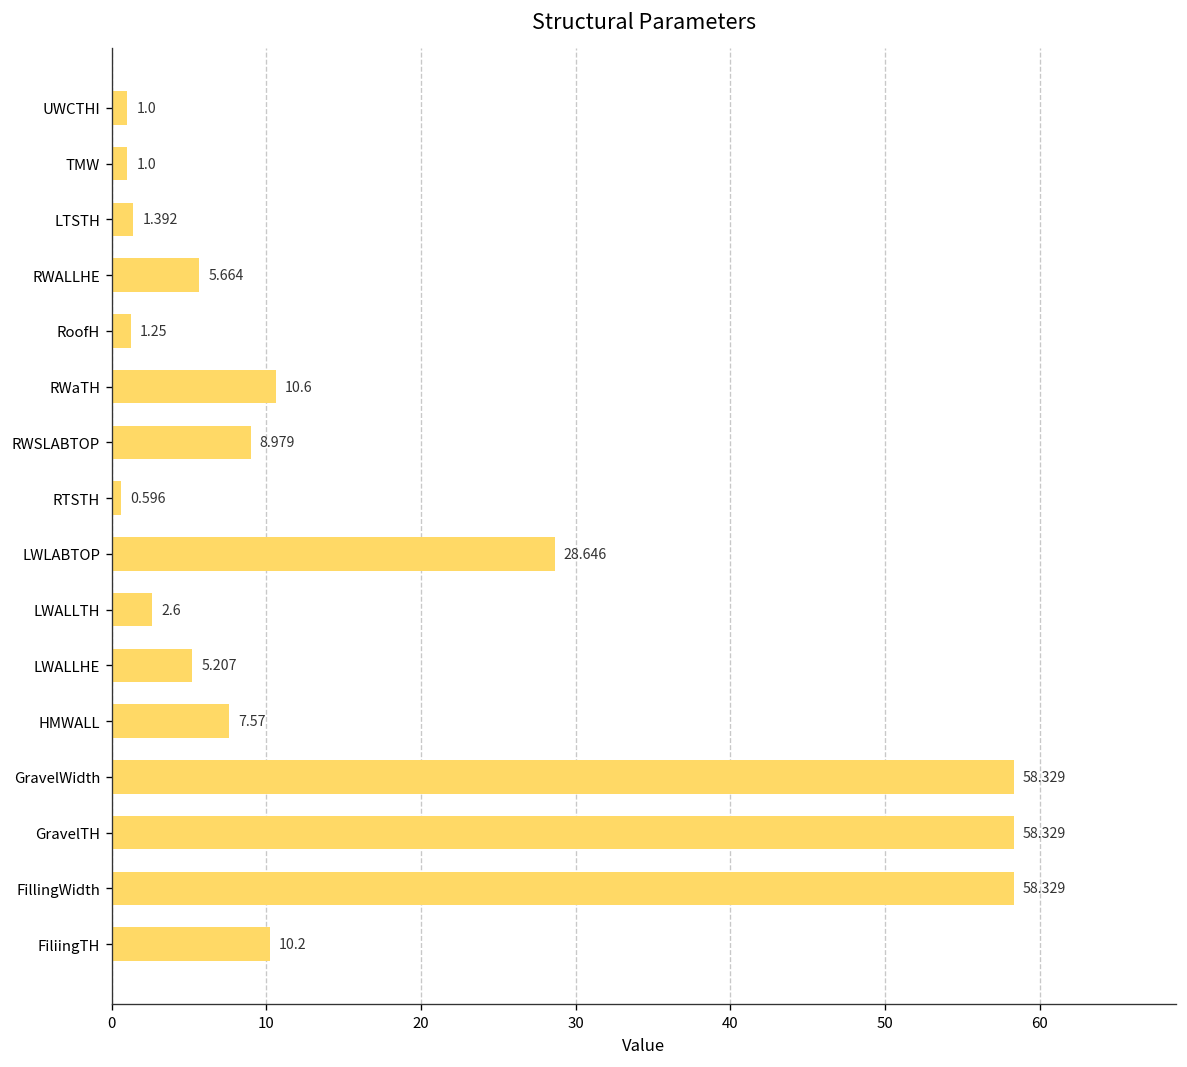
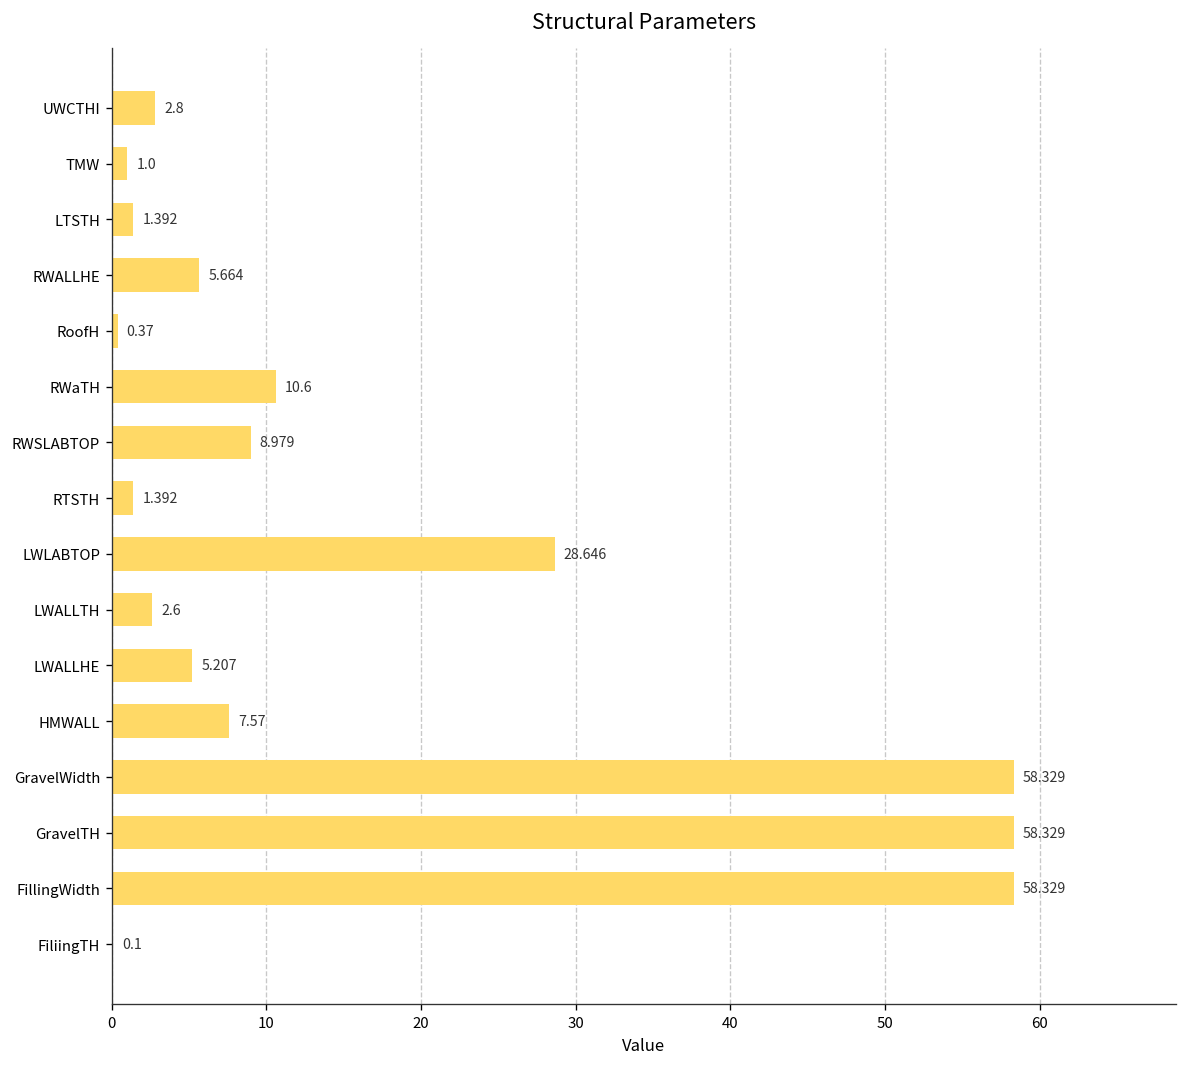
UWCTHI: 1.0 -> 2.8
RoofH: 1.25 -> 0.37
RTSTH: 0.596 -> 1.392
FiliingTH: 10.2 -> 0.1
